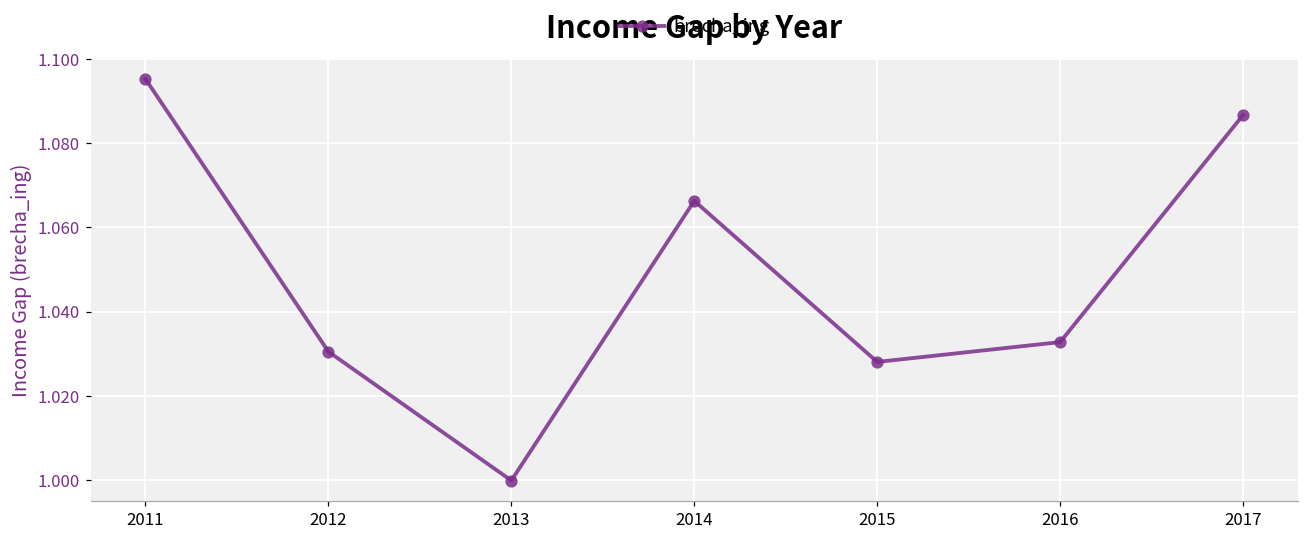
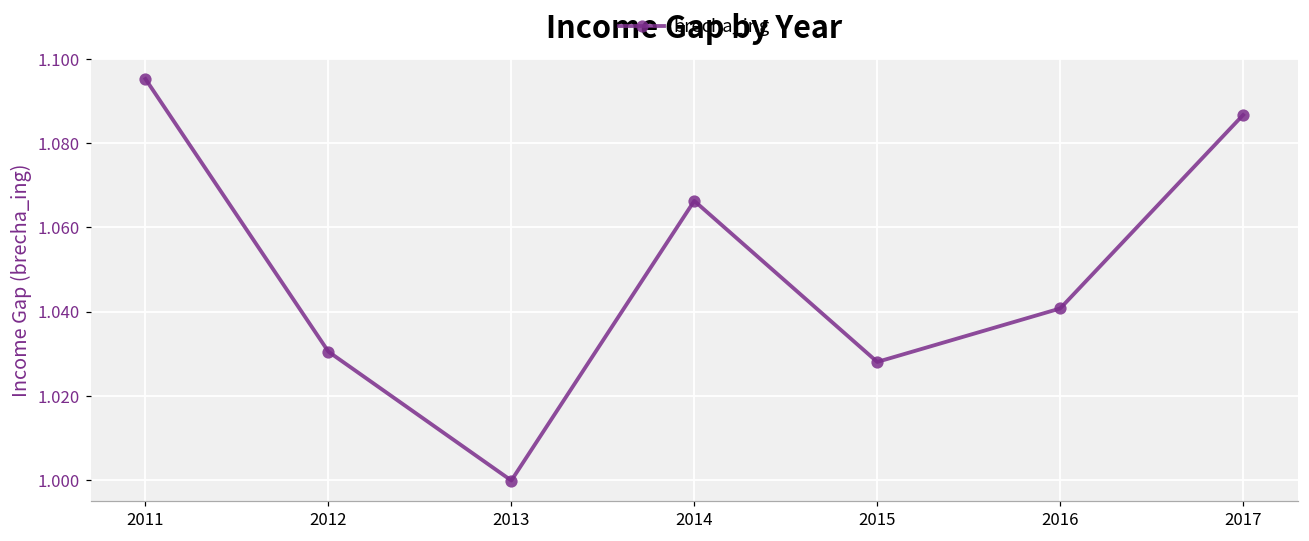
2016: 1.033 -> 1.041
